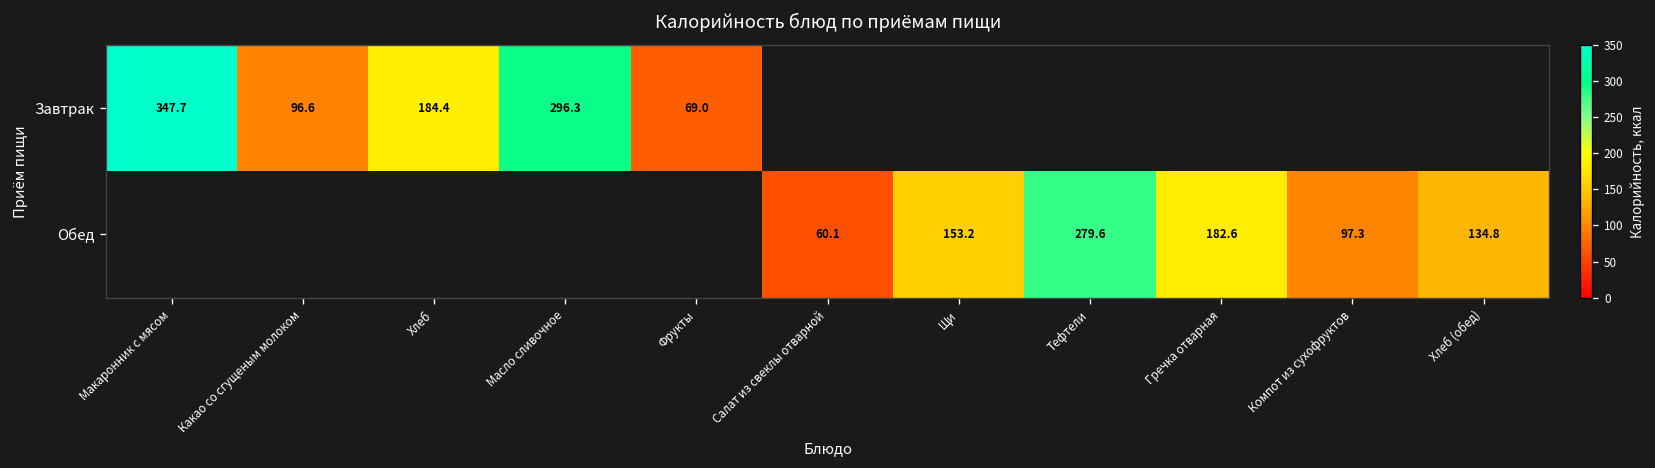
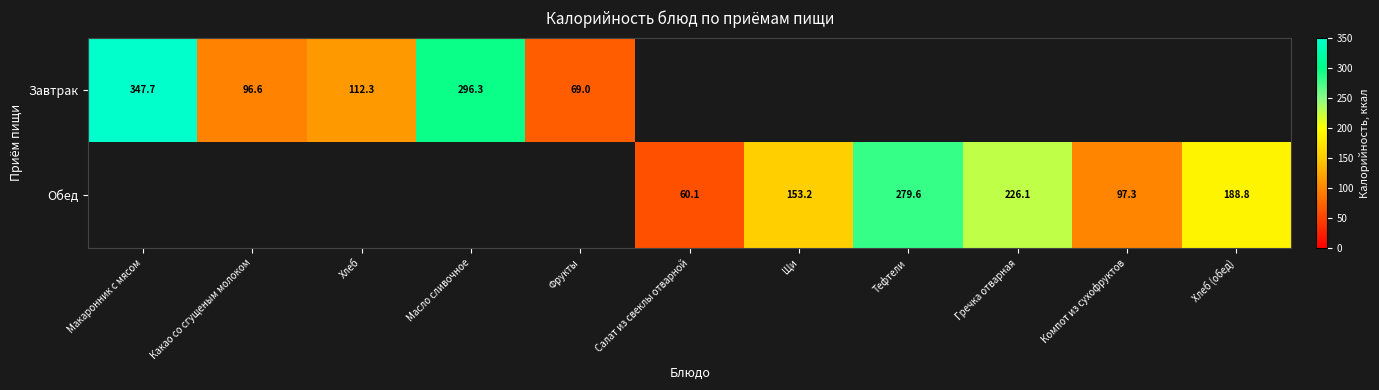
Завтрак, Хлеб: 184.4 -> 112.3
Обед, Гречка отварная: 182.6 -> 226.1
Обед, Хлеб (обед): 134.8 -> 188.8
